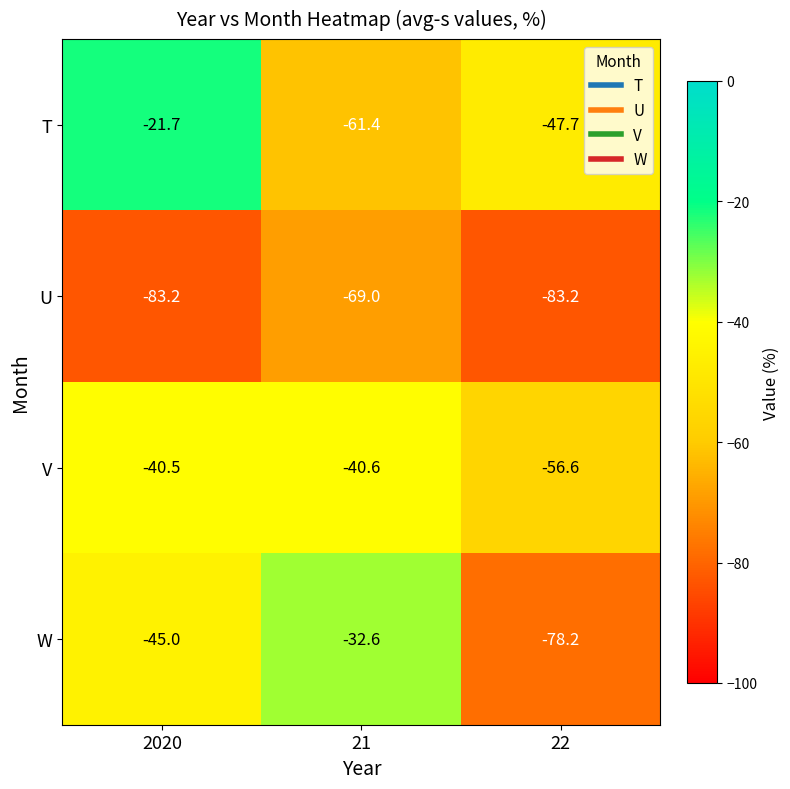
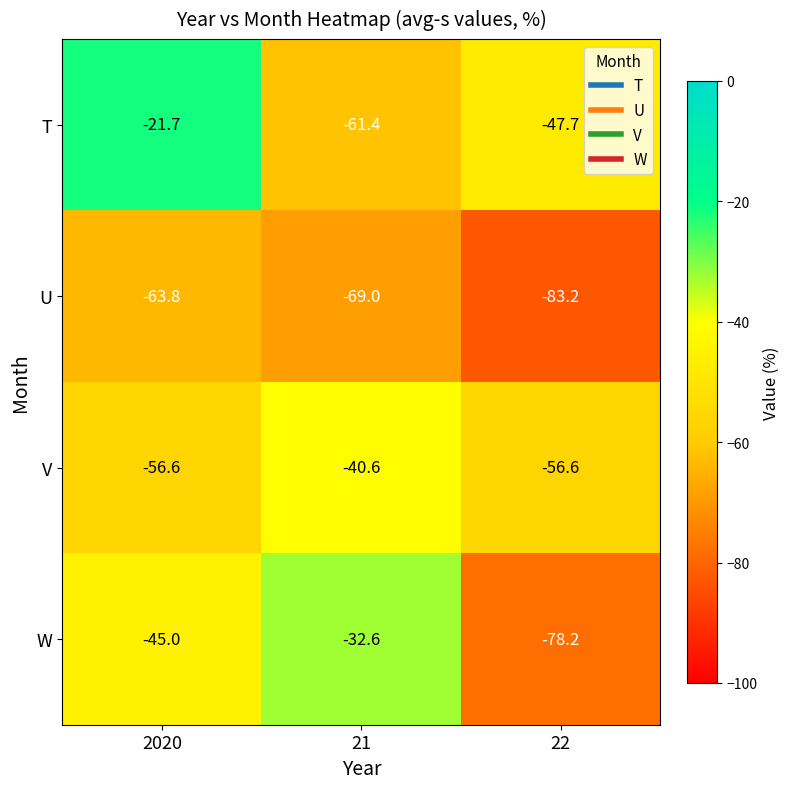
U, 2020: -83.2 -> -63.8
V, 2020: -40.5 -> -56.6
